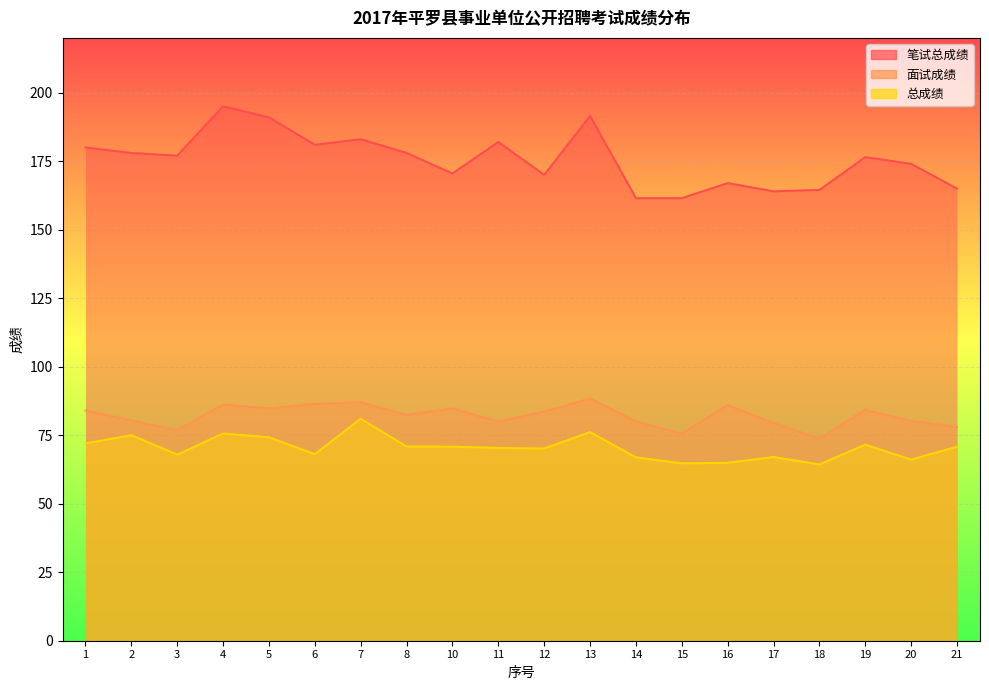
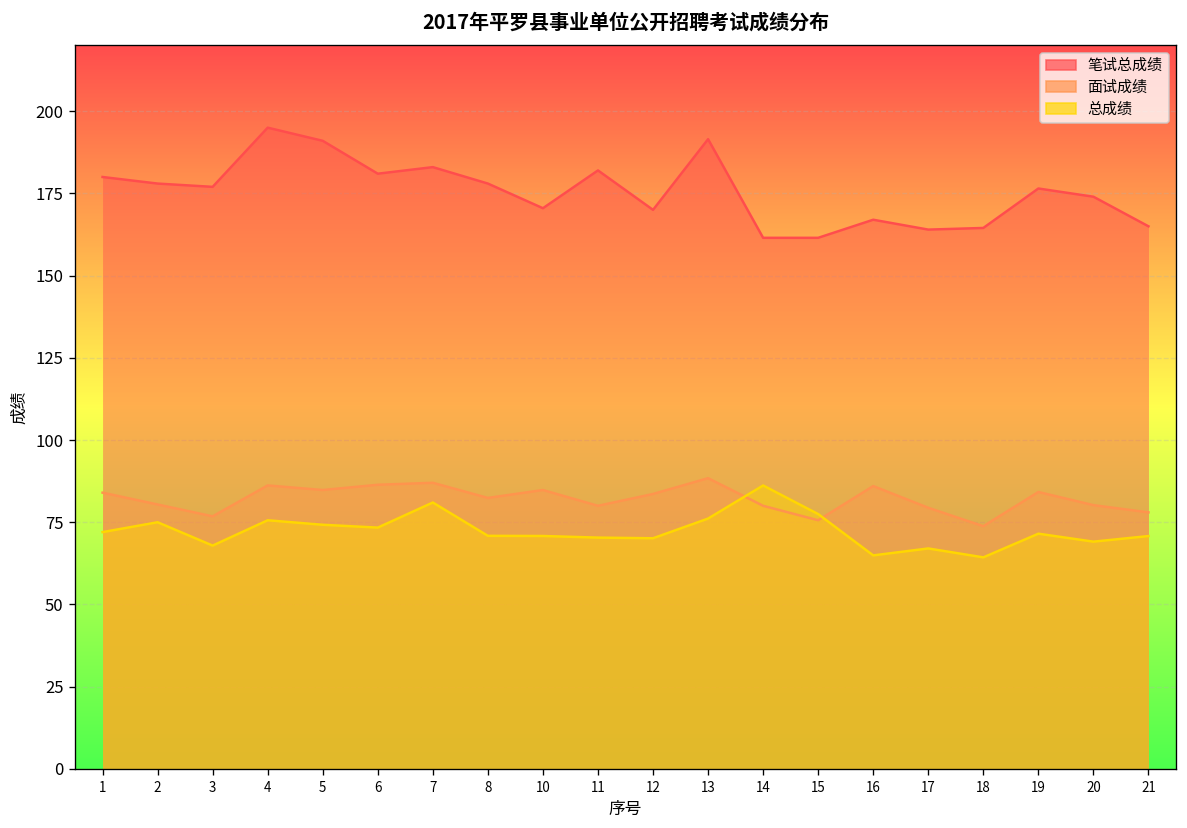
总成绩, 6: 68 -> 73
总成绩, 14: 67 -> 86
总成绩, 15: 65 -> 77
总成绩, 20: 66 -> 69
